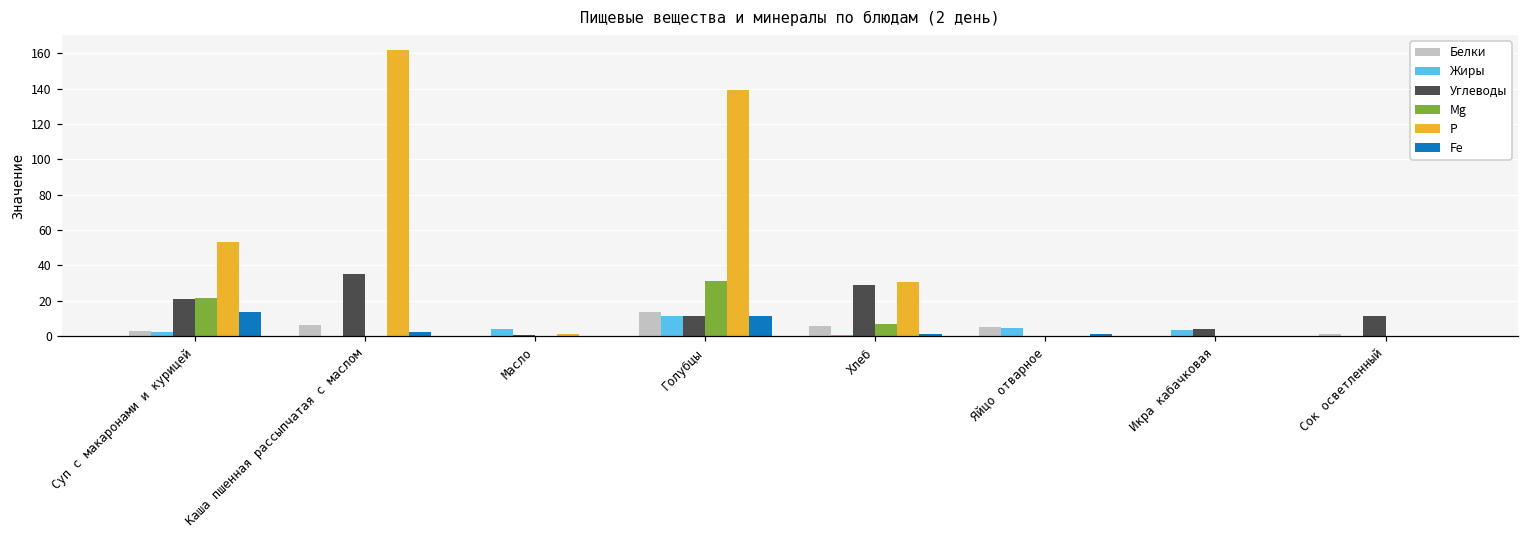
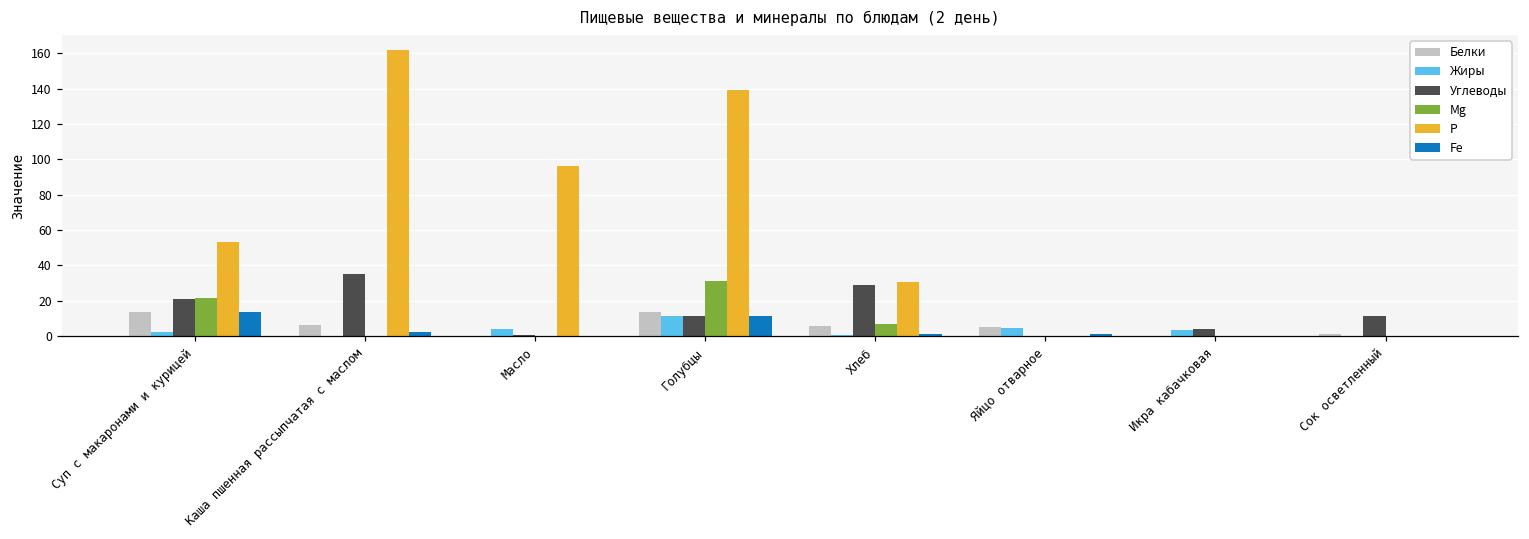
Белки, Суп с макаронами и курицей: 3 -> 14
P, Масло: 1 -> 97
